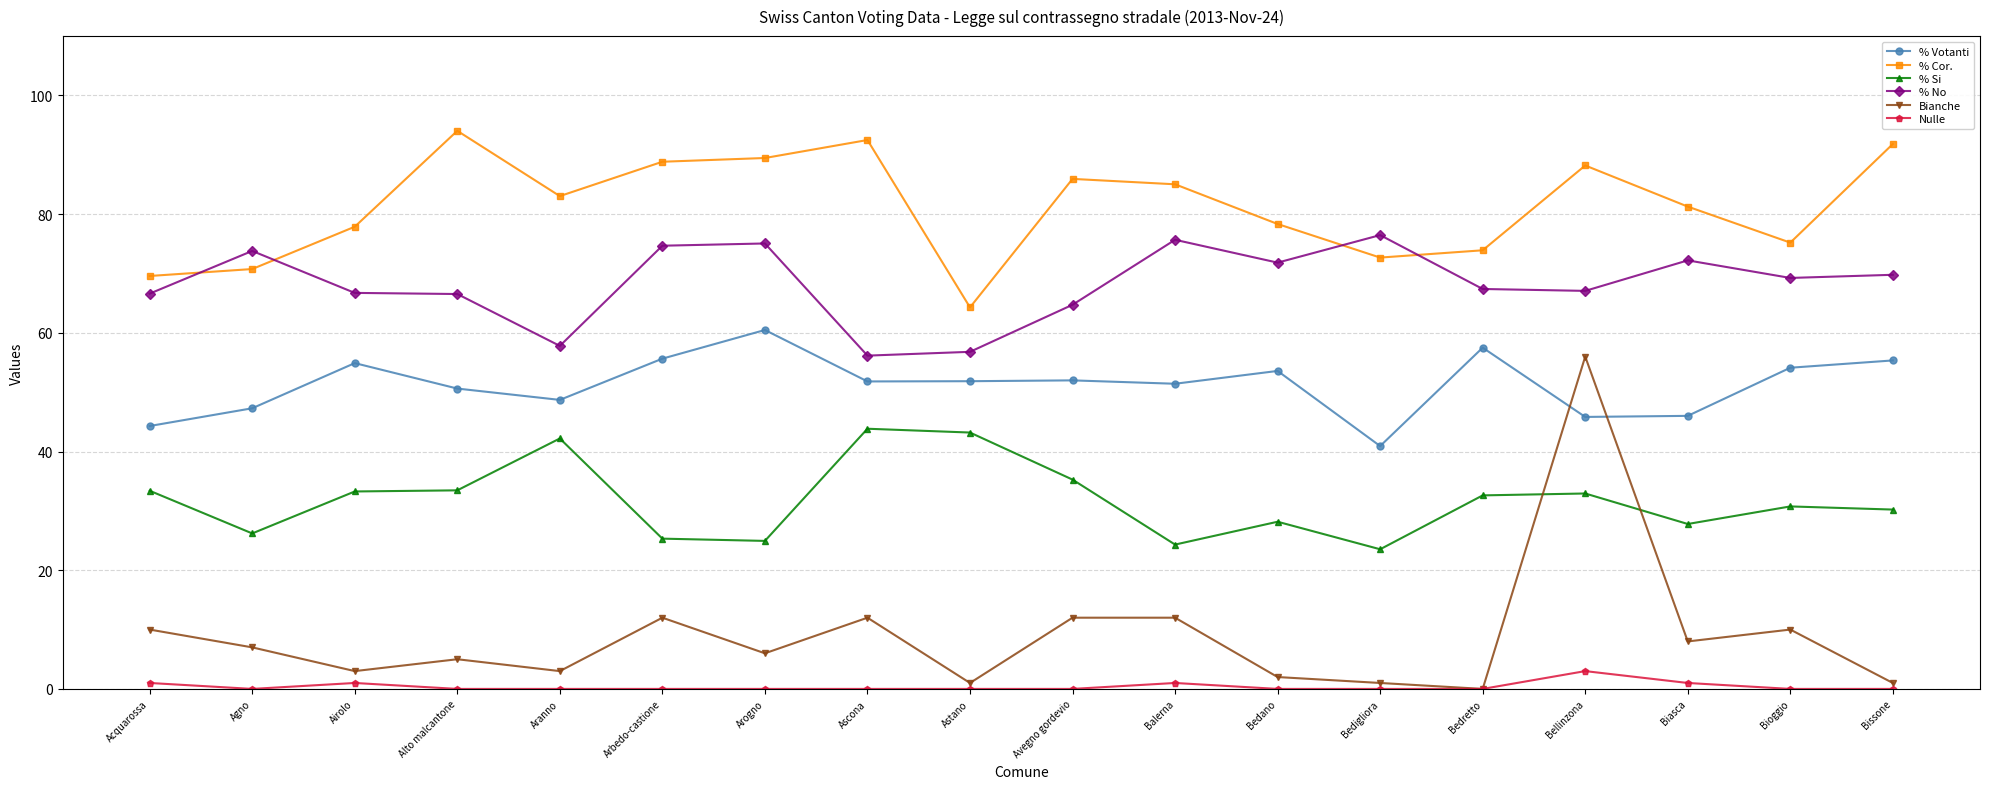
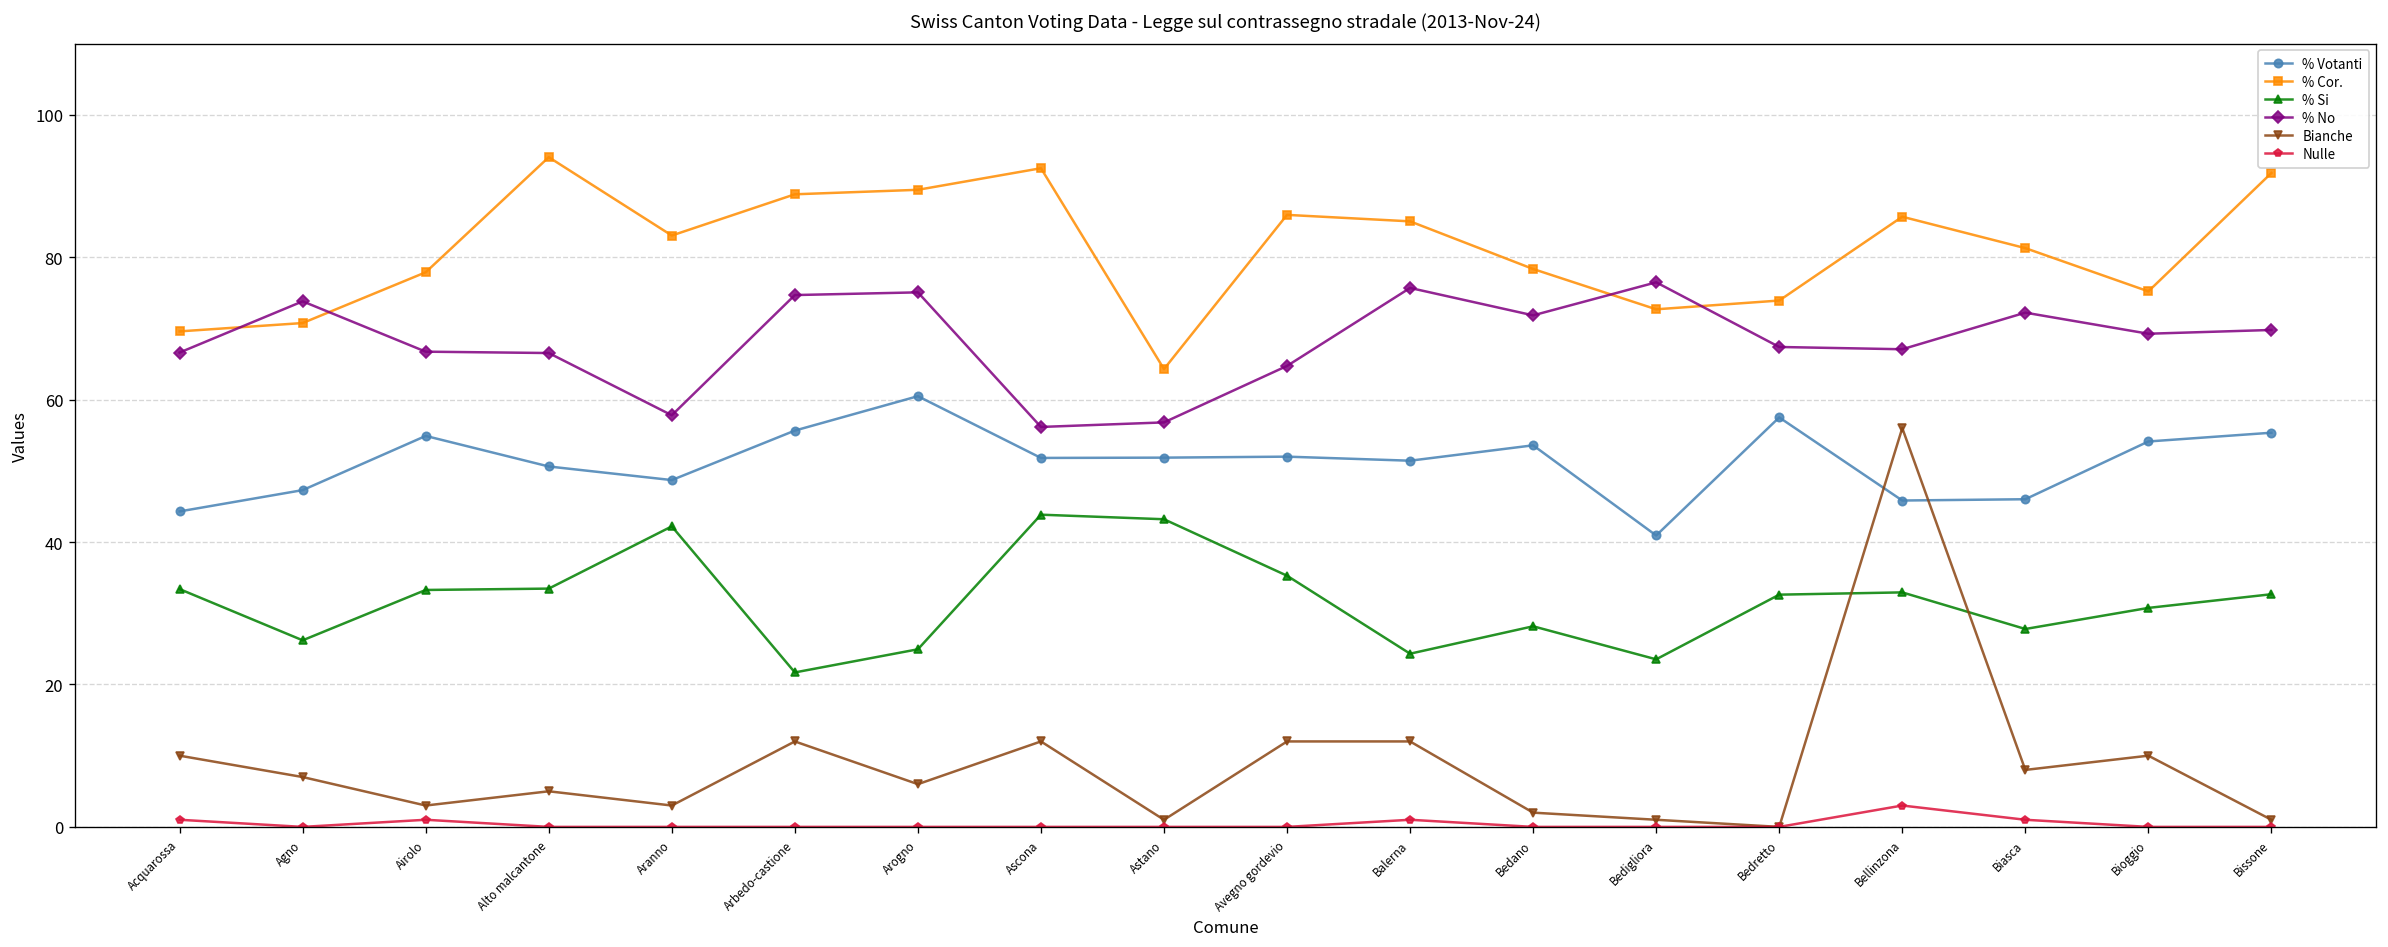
% Si, Arbedo-castione: 25 -> 22
% Cor., Bellinzona: 88 -> 86
% Si, Bissone: 30 -> 33
